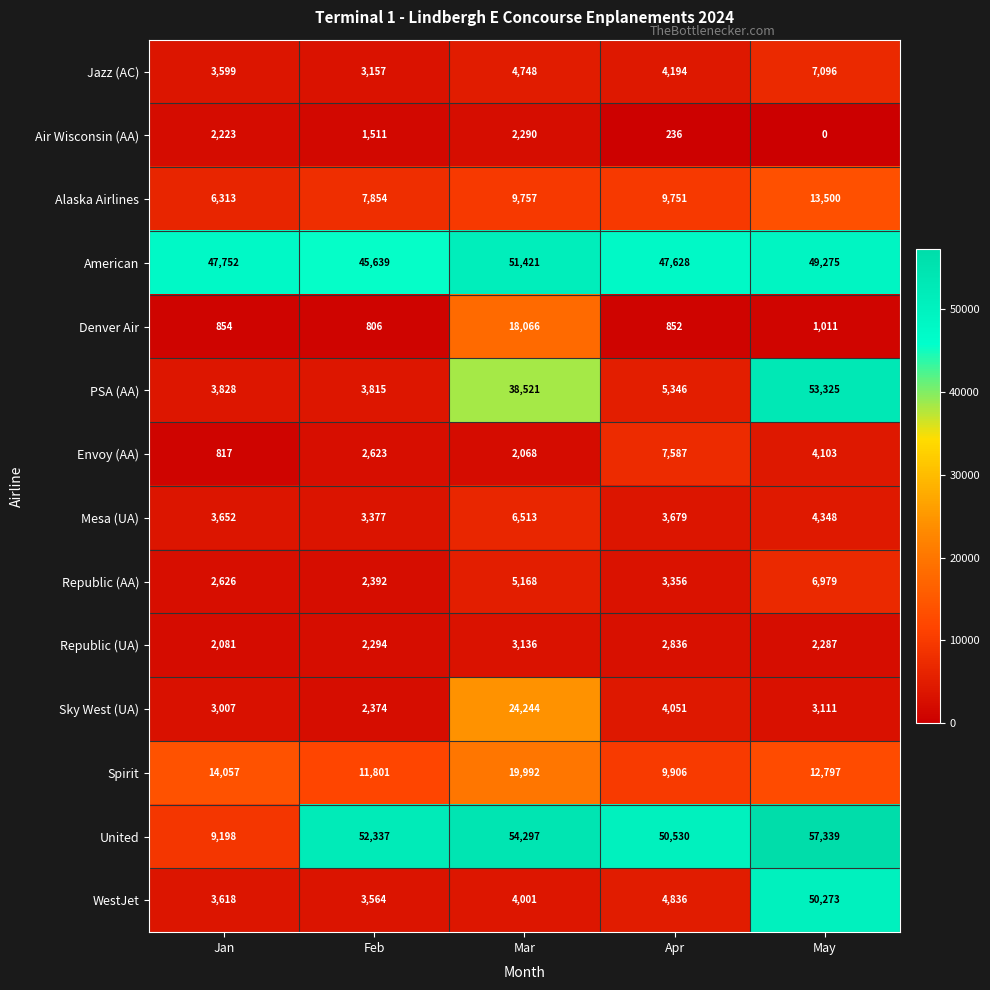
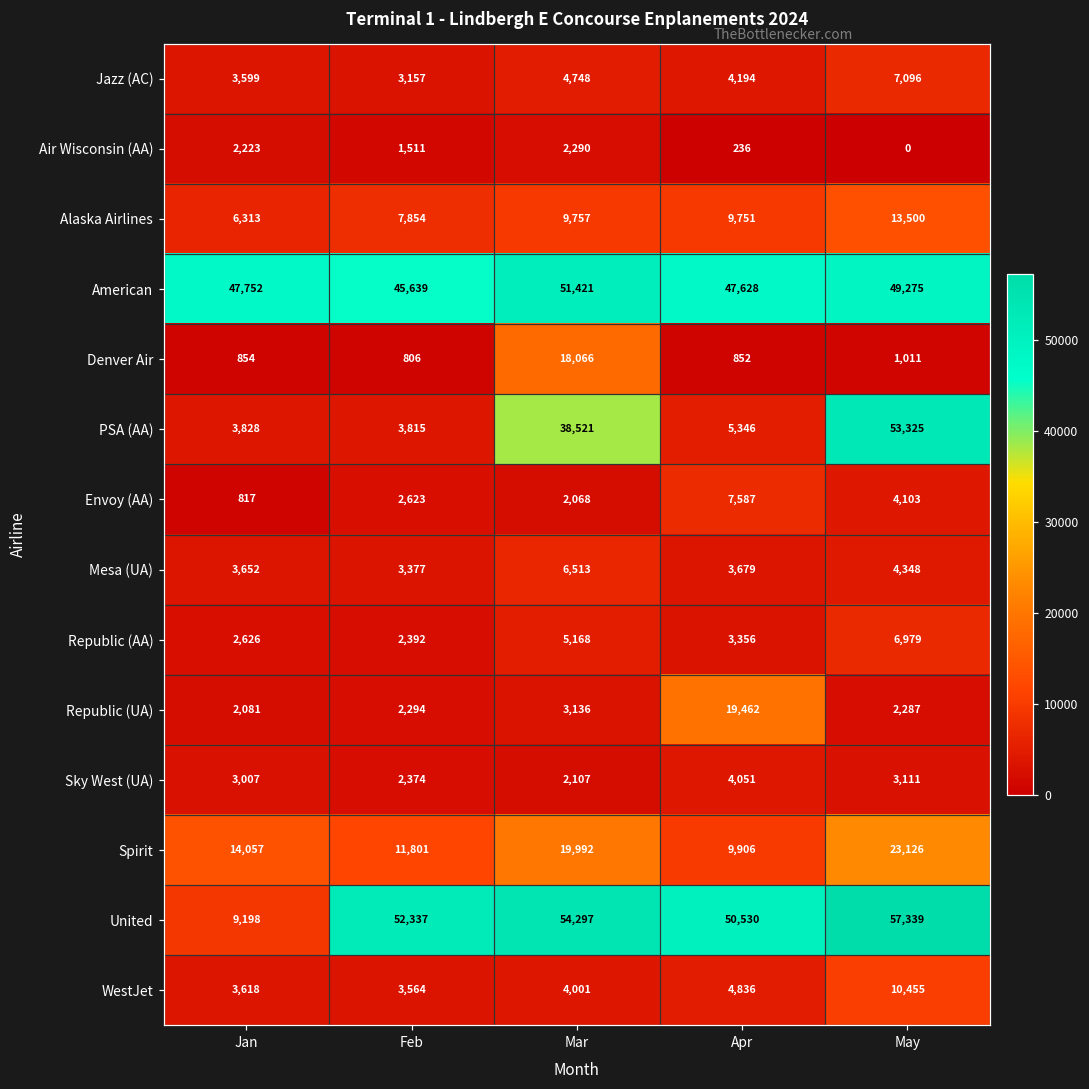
Republic (UA), Apr: 2,836 -> 19,462
Sky West (UA), Mar: 24,244 -> 2,107
Spirit, May: 12,797 -> 23,126
WestJet, May: 50,273 -> 10,455
